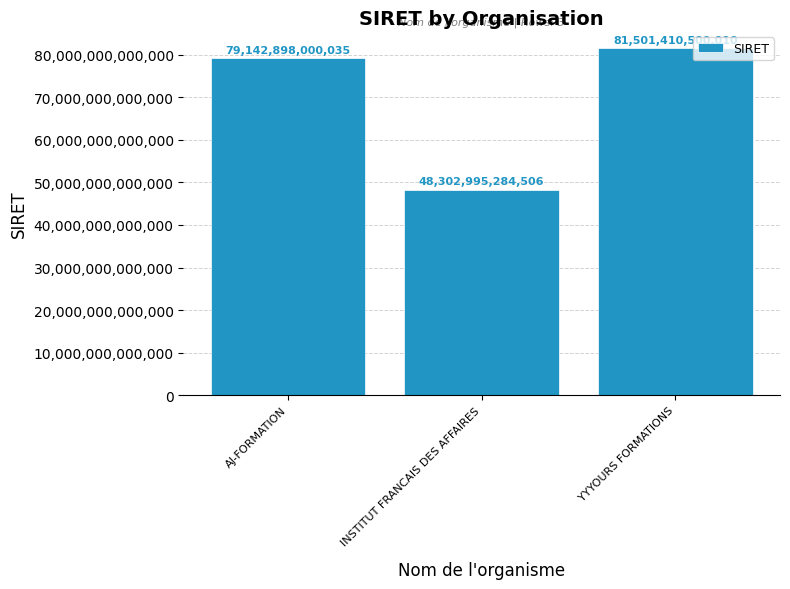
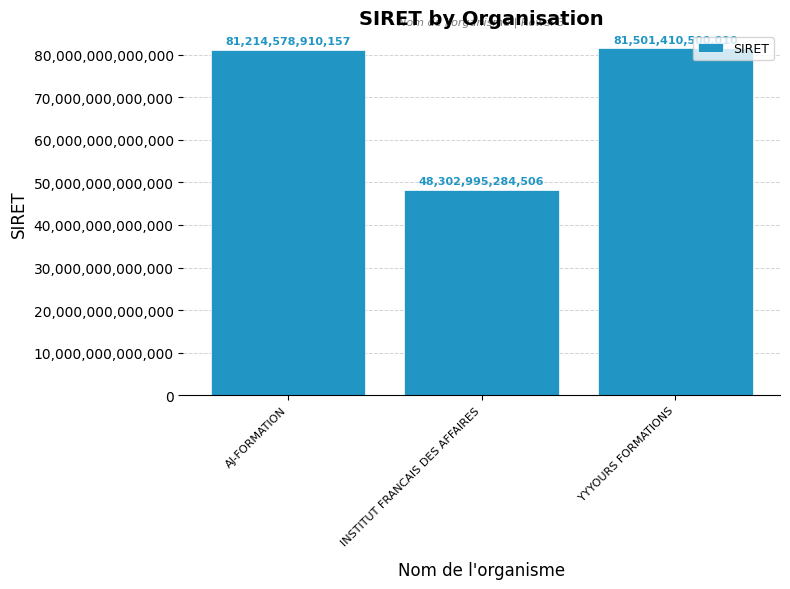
AJ-FORMATION: 79,142,898,000,035 -> 81,214,578,910,157
